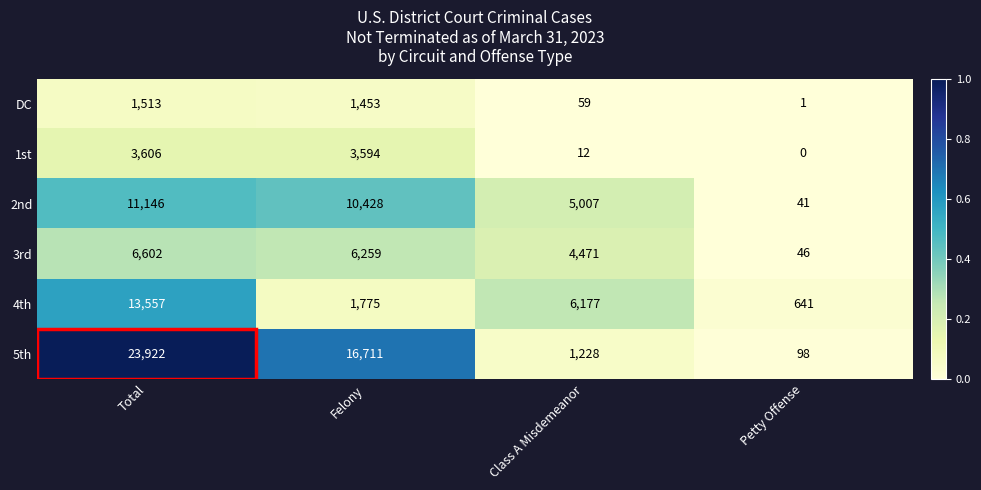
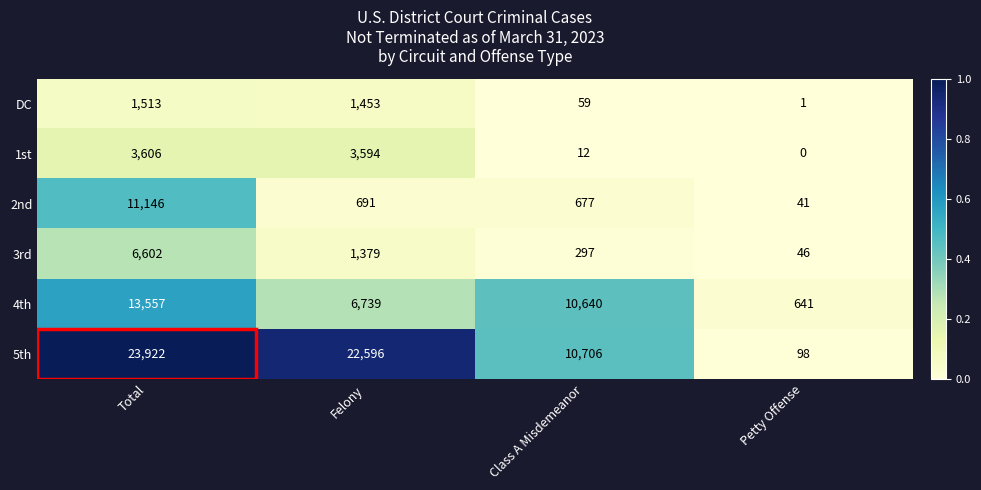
2nd, Felony: 10,428 -> 691
2nd, Class A Misdemeanor: 5,007 -> 677
3rd, Felony: 6,259 -> 1,379
3rd, Class A Misdemeanor: 4,471 -> 297
4th, Felony: 1,775 -> 6,739
4th, Class A Misdemeanor: 6,177 -> 10,640
5th, Felony: 16,711 -> 22,596
5th, Class A Misdemeanor: 1,228 -> 10,706
